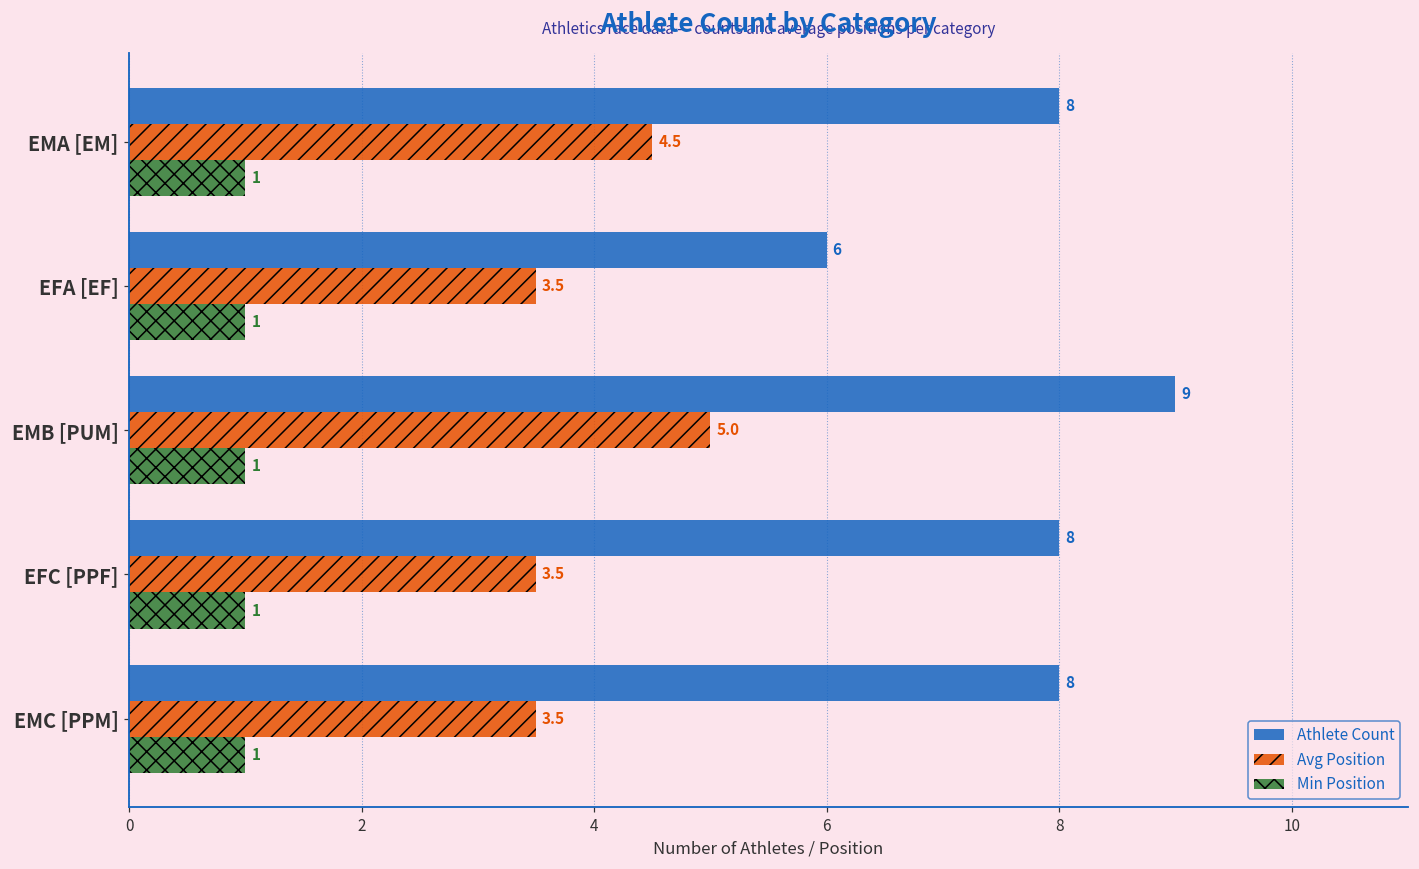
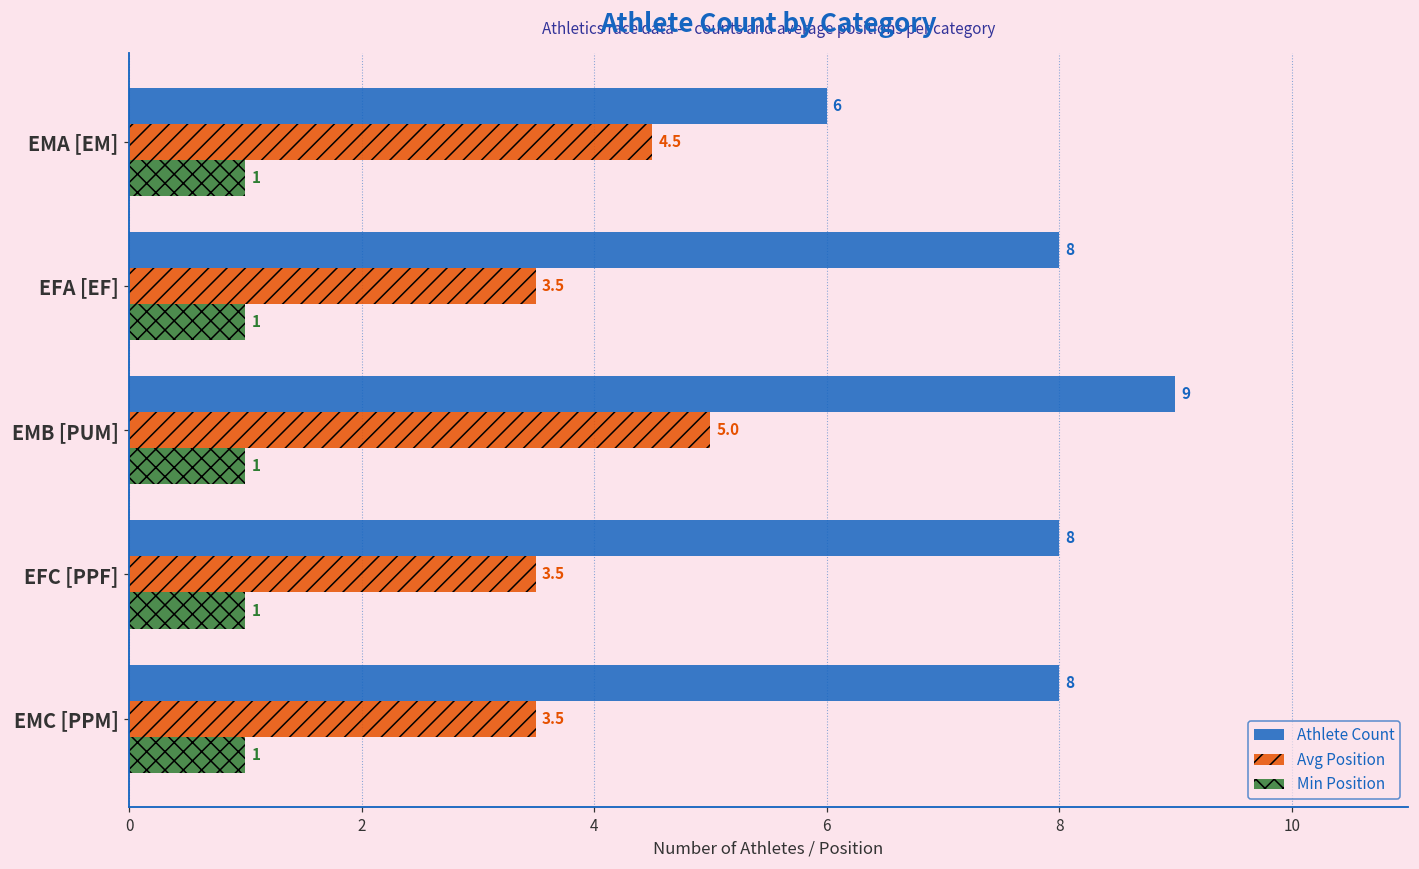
Athlete Count, EMA [EM]: 8 -> 6
Athlete Count, EFA [EF]: 6 -> 8
